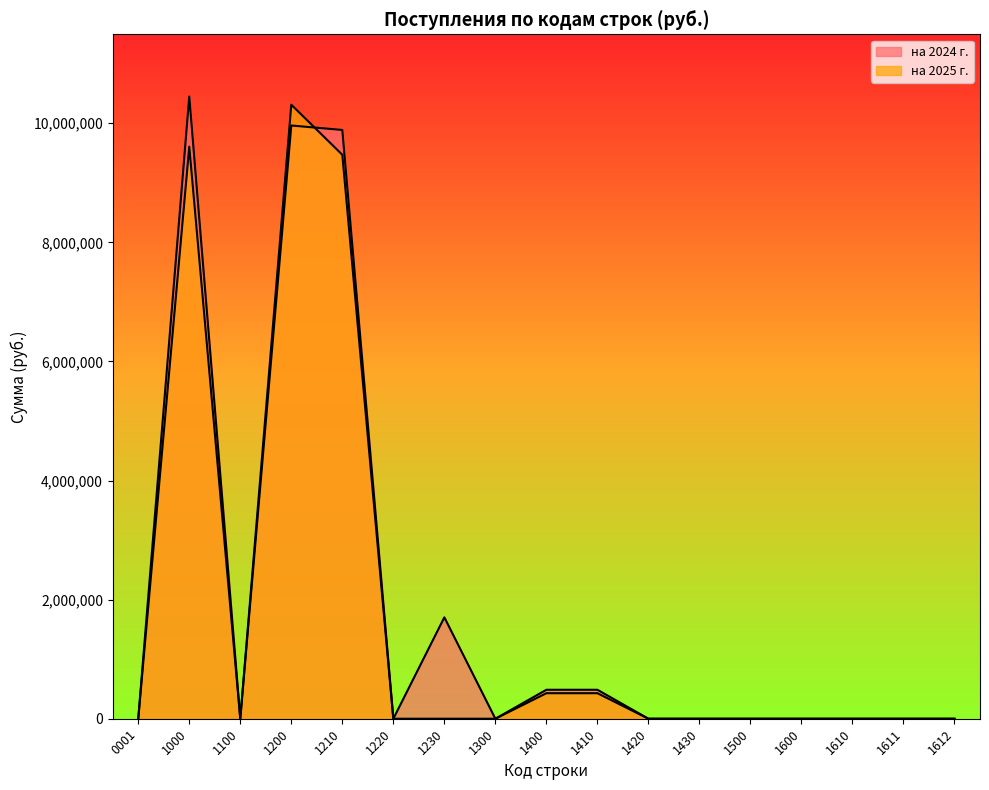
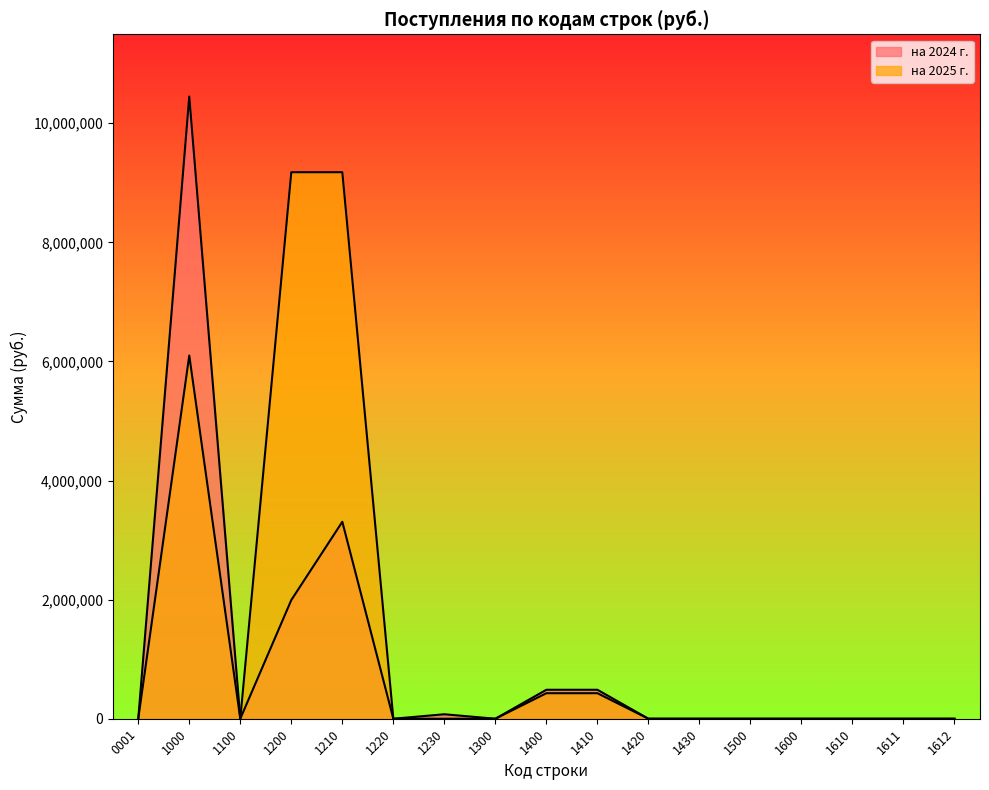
на 2025 г., 1000: 9,600,000 -> 6,100,000
на 2024 г., 1200: 10,000,000 -> 2,000,000
на 2025 г., 1200: 10,300,000 -> 9,200,000
на 2024 г., 1210: 9,900,000 -> 3,300,000
на 2025 г., 1210: 9,500,000 -> 9,200,000
на 2024 г., 1230: 1,700,000 -> 100,000
